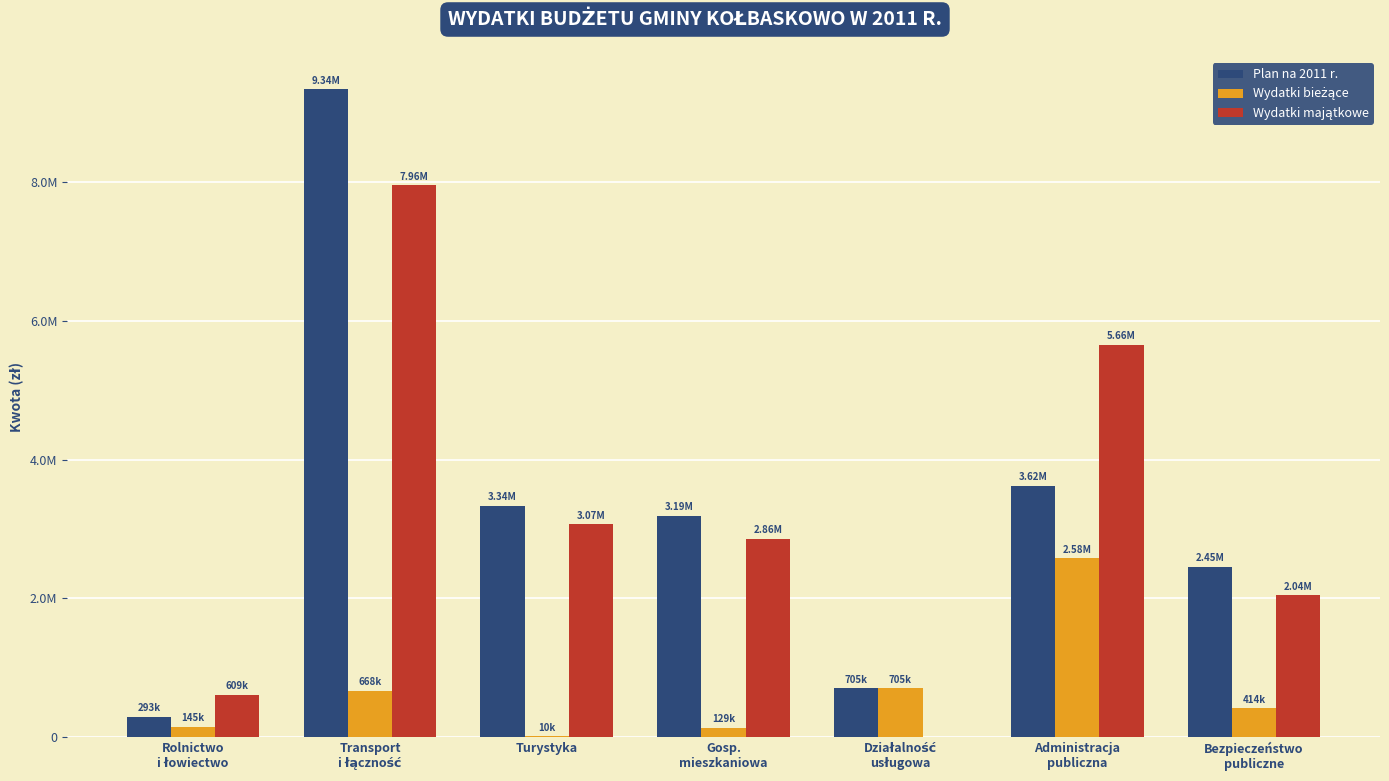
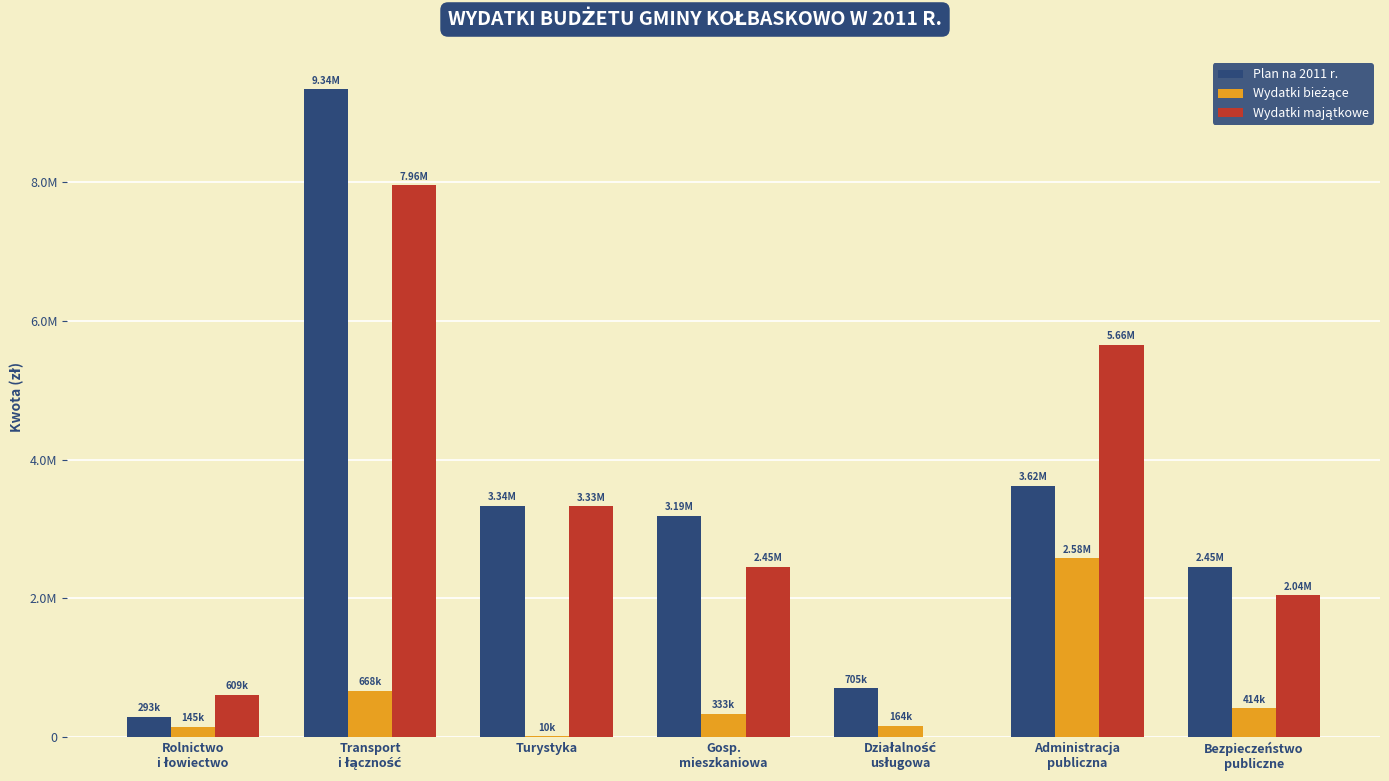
Wydatki majątkowe, Turystyka: 3.07M -> 3.33M
Wydatki bieżące, Gosp. mieszkaniowa: 129k -> 333k
Wydatki majątkowe, Gosp. mieszkaniowa: 2.86M -> 2.45M
Wydatki bieżące, Działalność usługowa: 705k -> 164k
